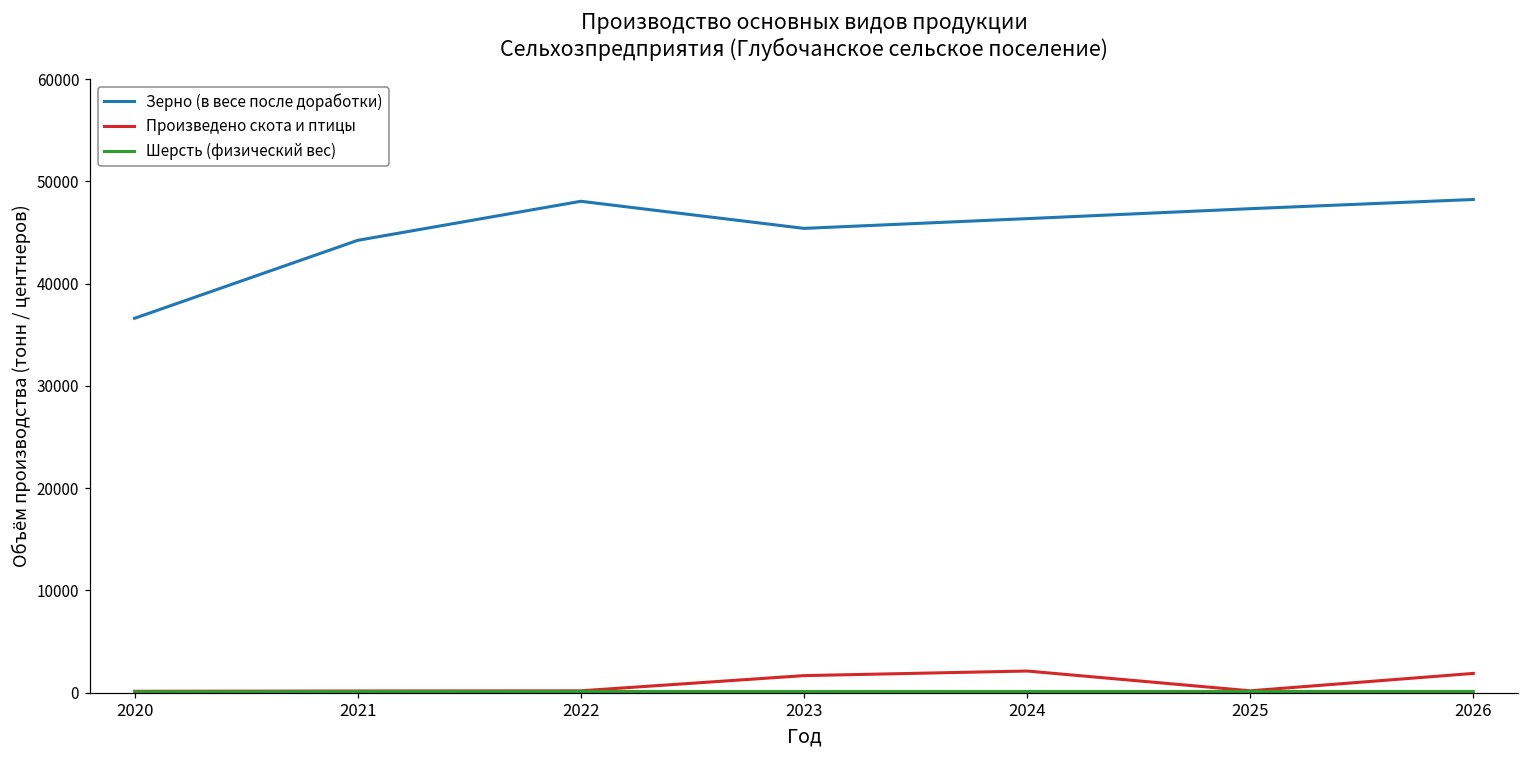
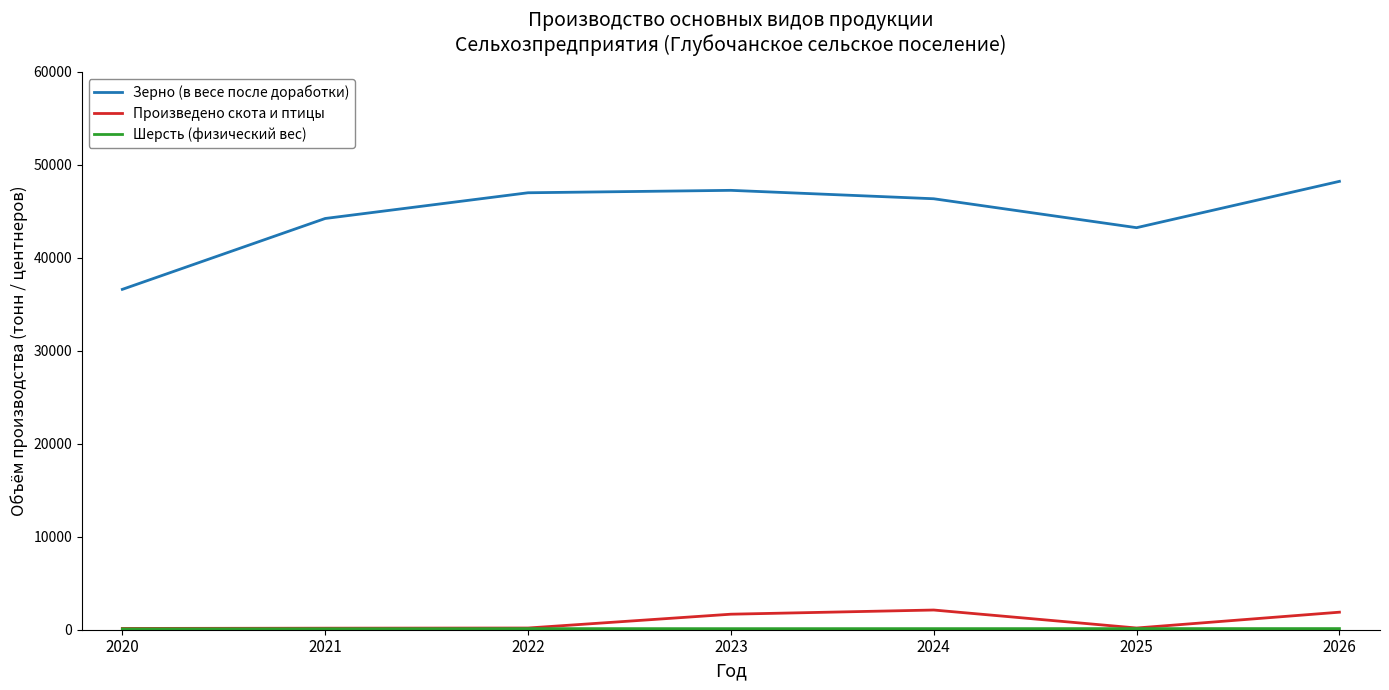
Зерно (в весе после доработки), 2022: 48000 -> 47000
Зерно (в весе после доработки), 2023: 45000 -> 47000
Зерно (в весе после доработки), 2025: 47000 -> 43000
